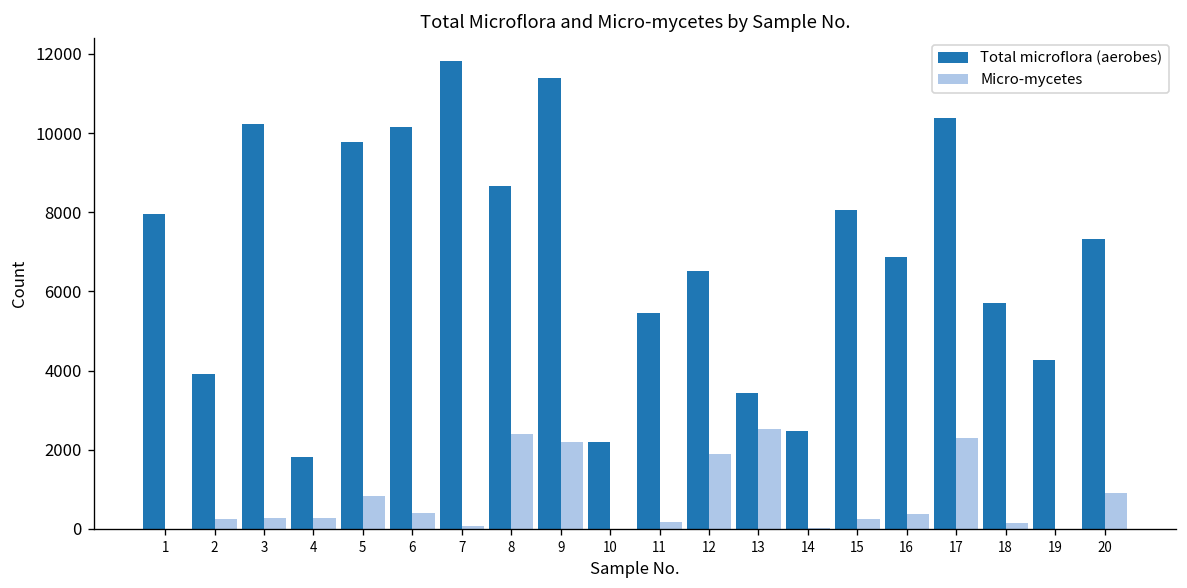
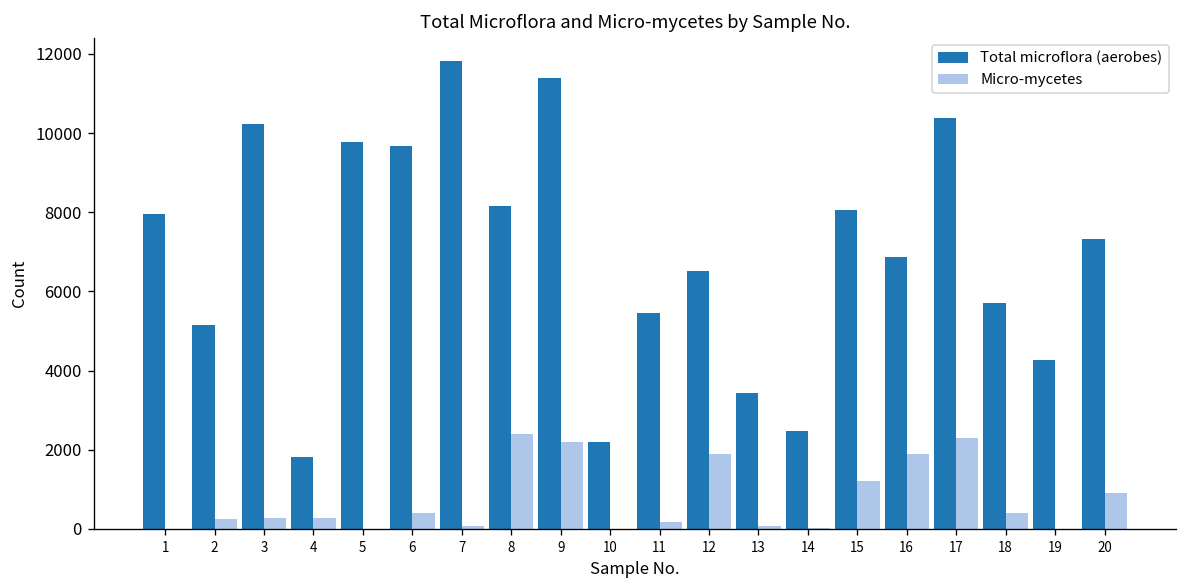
Total microflora (aerobes), 2: 3900 -> 5100
Micro-mycetes, 5: 800 -> 0
Total microflora (aerobes), 6: 10100 -> 9700
Total microflora (aerobes), 8: 8700 -> 8200
Micro-mycetes, 13: 2500 -> 100
Micro-mycetes, 15: 200 -> 1200
Micro-mycetes, 16: 400 -> 1900
Micro-mycetes, 18: 200 -> 400
